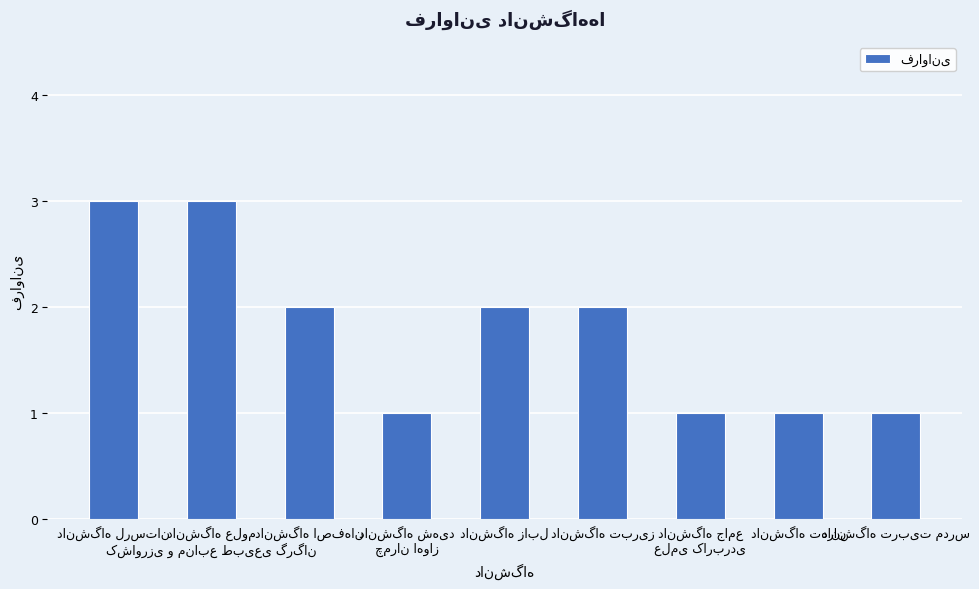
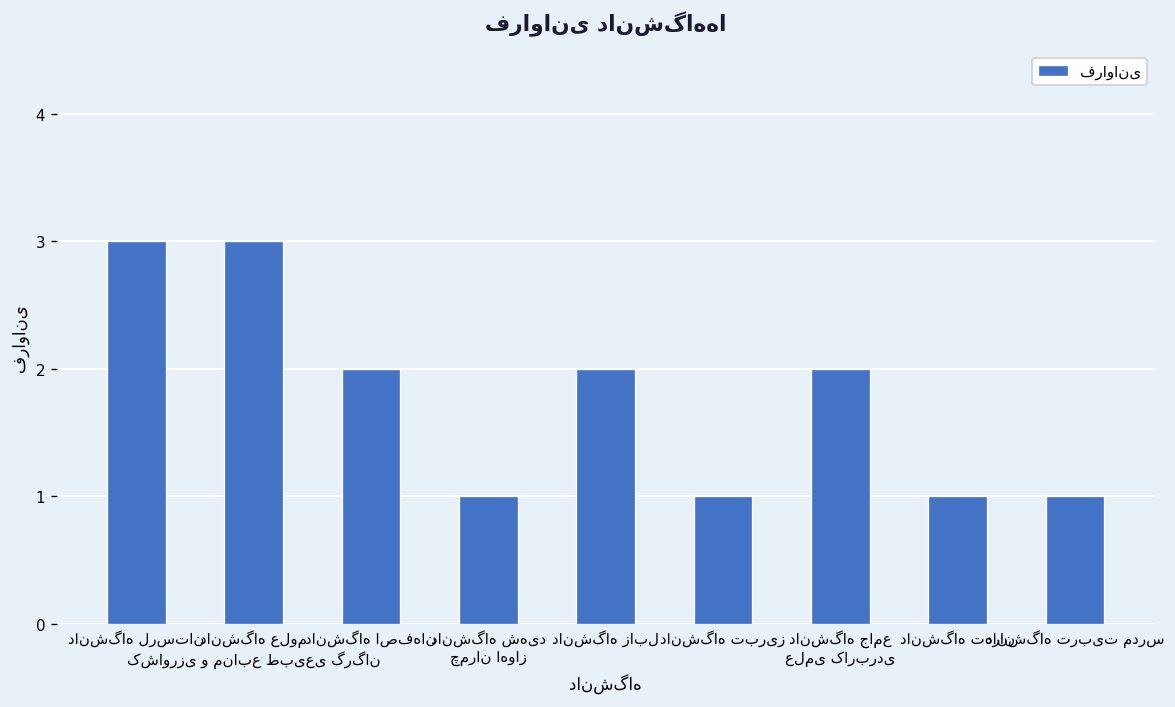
دانشگاه تبریز: 2 -> 1
دانشگاه جامع علمی کاربردی: 1 -> 2
